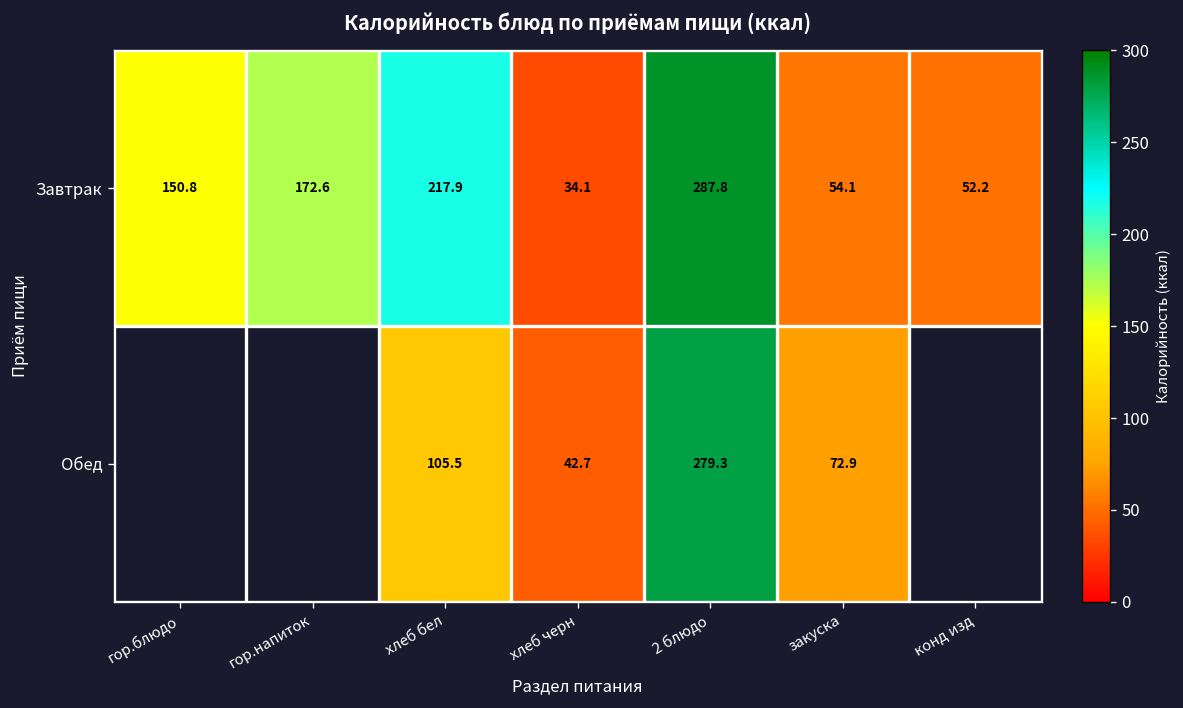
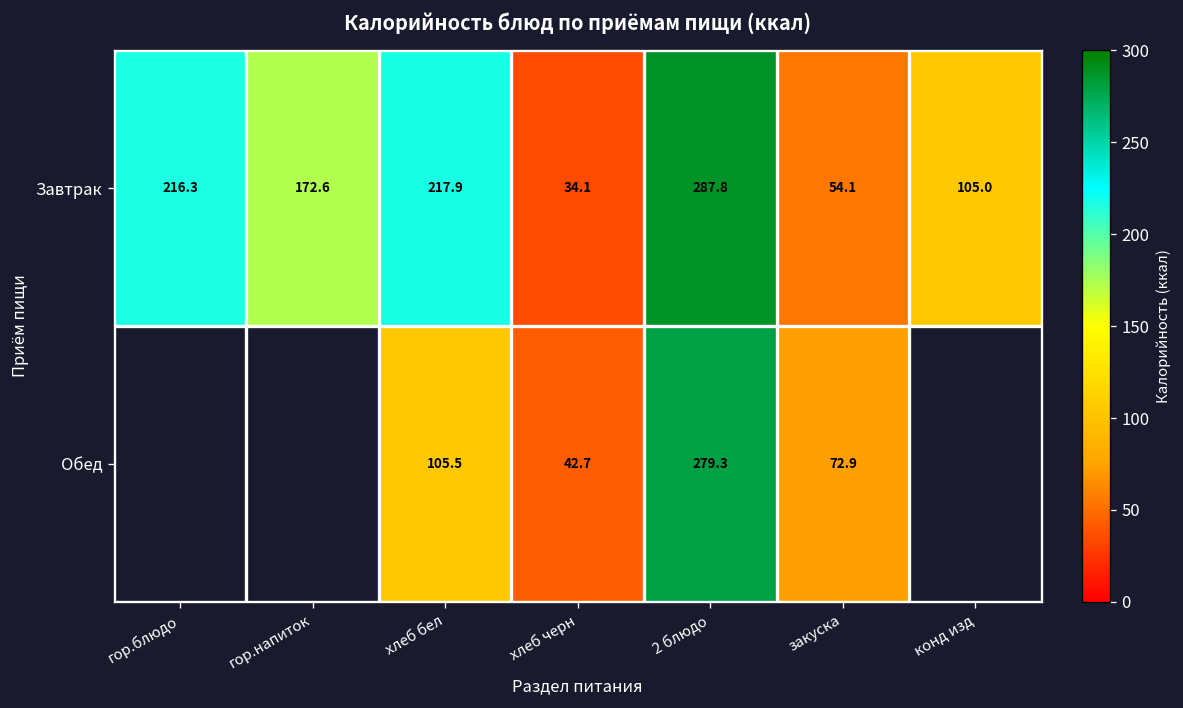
Завтрак, гор.блюдо: 150.8 -> 216.3
Завтрак, конд изд: 52.2 -> 105.0
